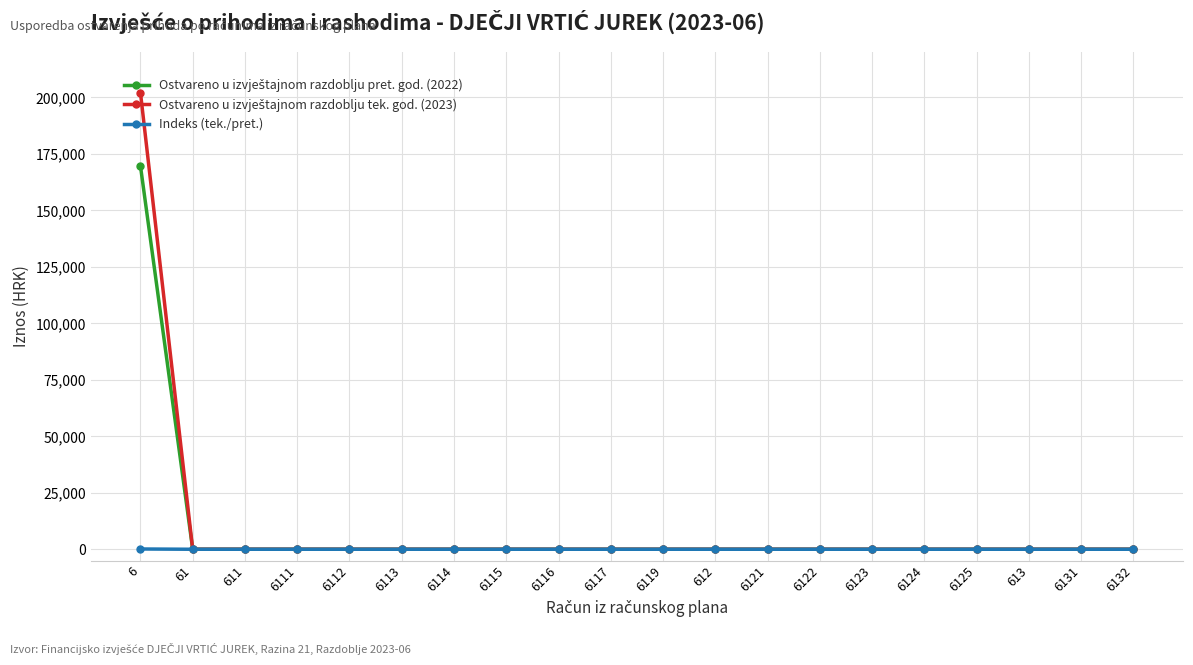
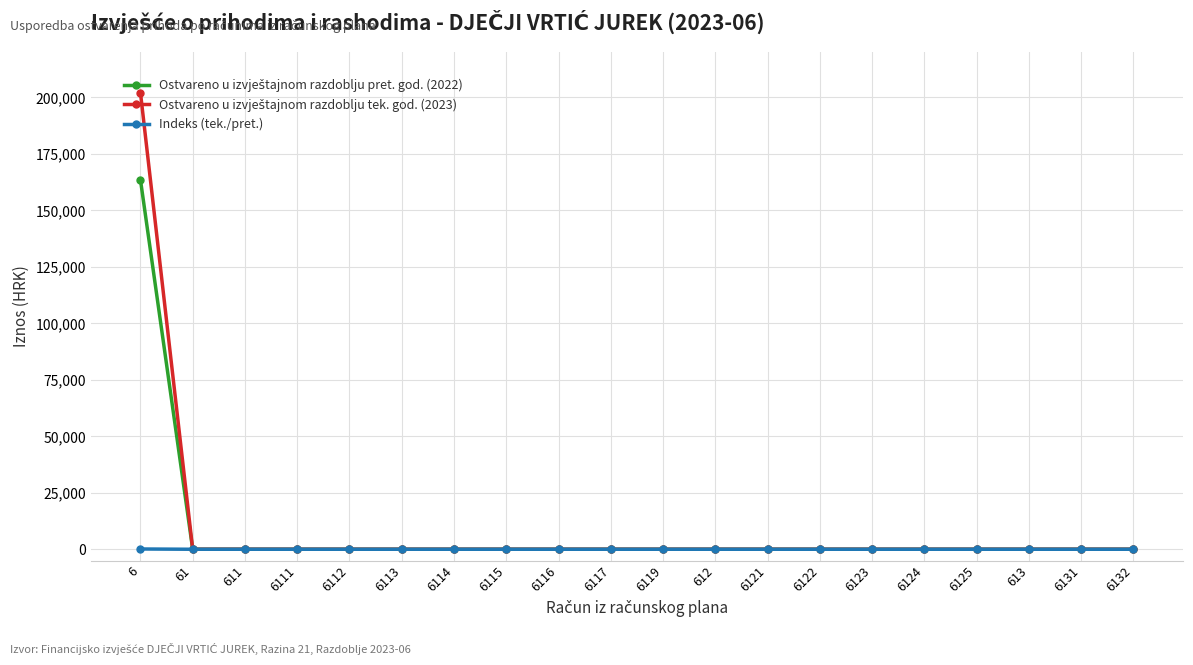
Ostvareno u izvještajnom razdoblju pret. god. (2022), 6: 170,000 -> 164,000
